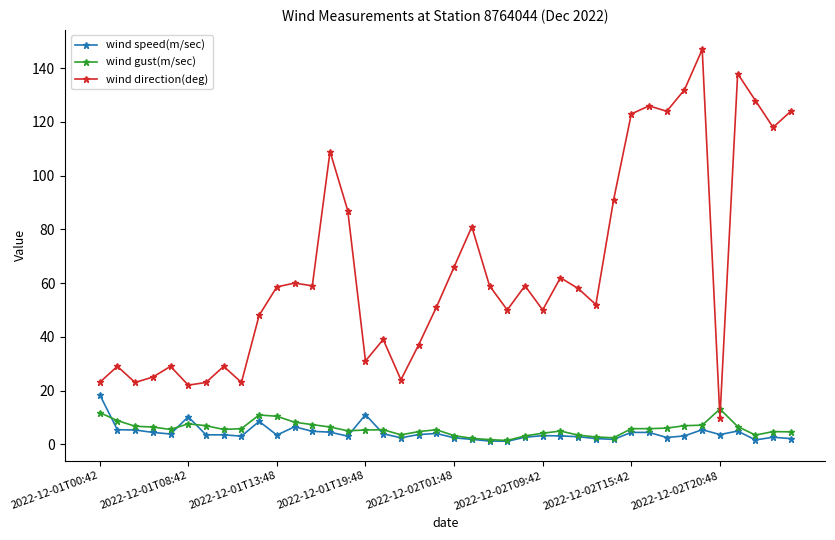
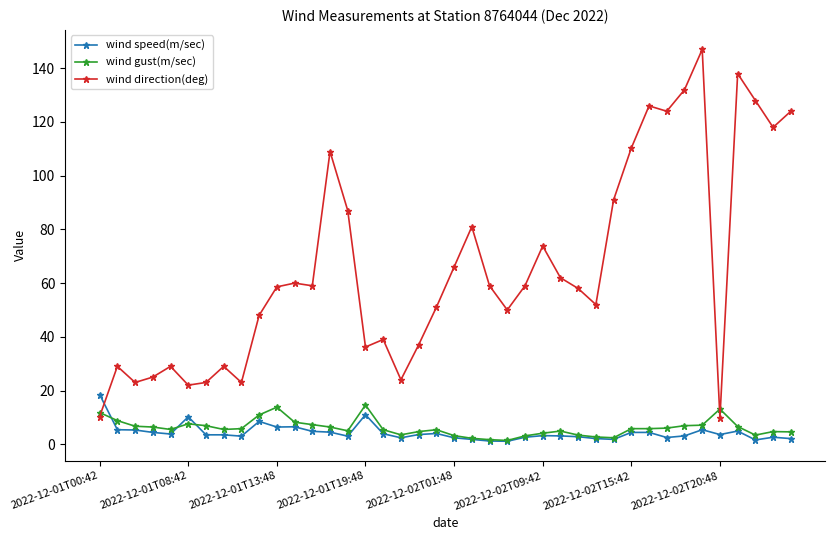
wind direction(deg), 2022-12-01T00:42: 23 -> 10
wind speed(m/sec), 2022-12-01T13:48: 3 -> 6
wind gust(m/sec), 2022-12-01T13:48: 10 -> 14
wind gust(m/sec), 2022-12-01T19:48: 5 -> 15
wind direction(deg), 2022-12-01T19:48: 31 -> 36
wind direction(deg), 2022-12-02T09:42: 50 -> 74
wind direction(deg), 2022-12-02T15:42: 123 -> 110
